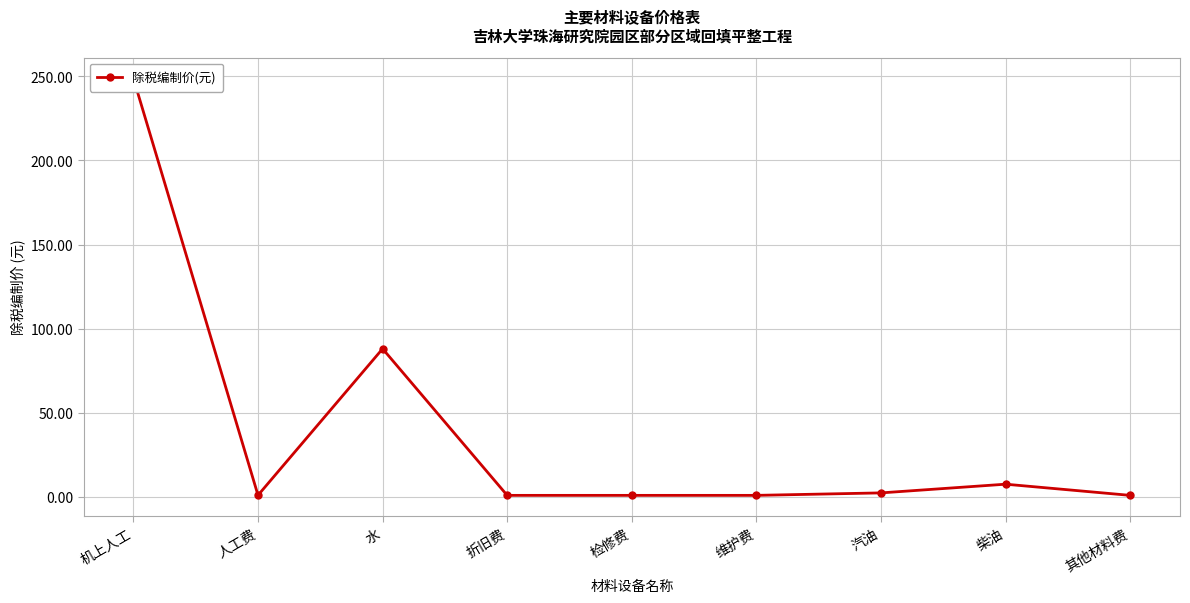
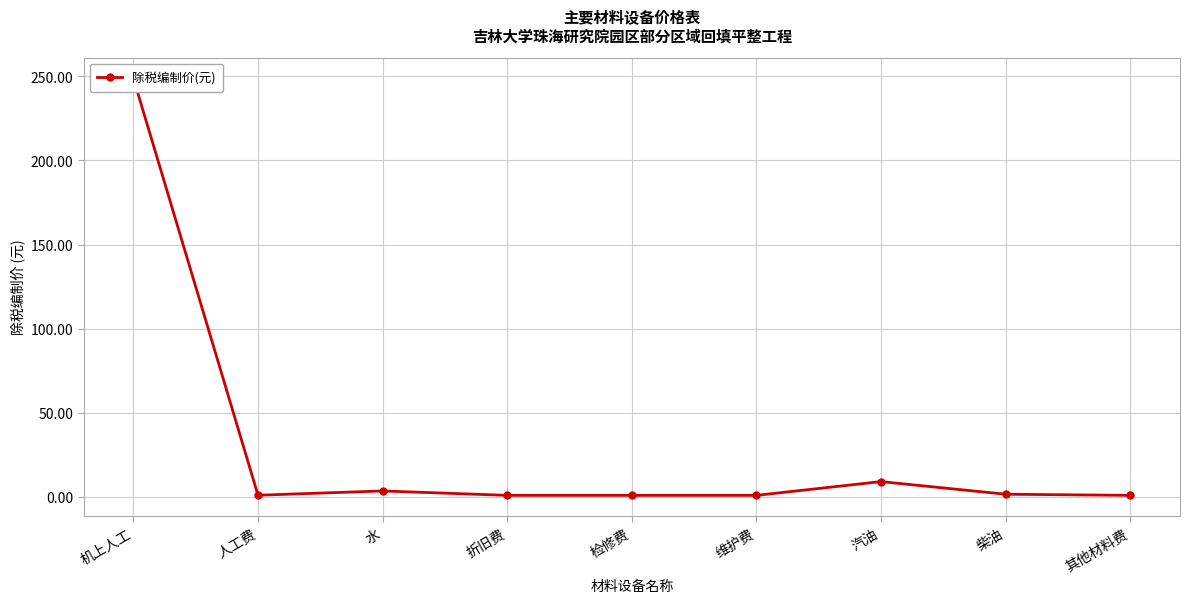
水: 88 -> 4
汽油: 2 -> 9
柴油: 8 -> 2
